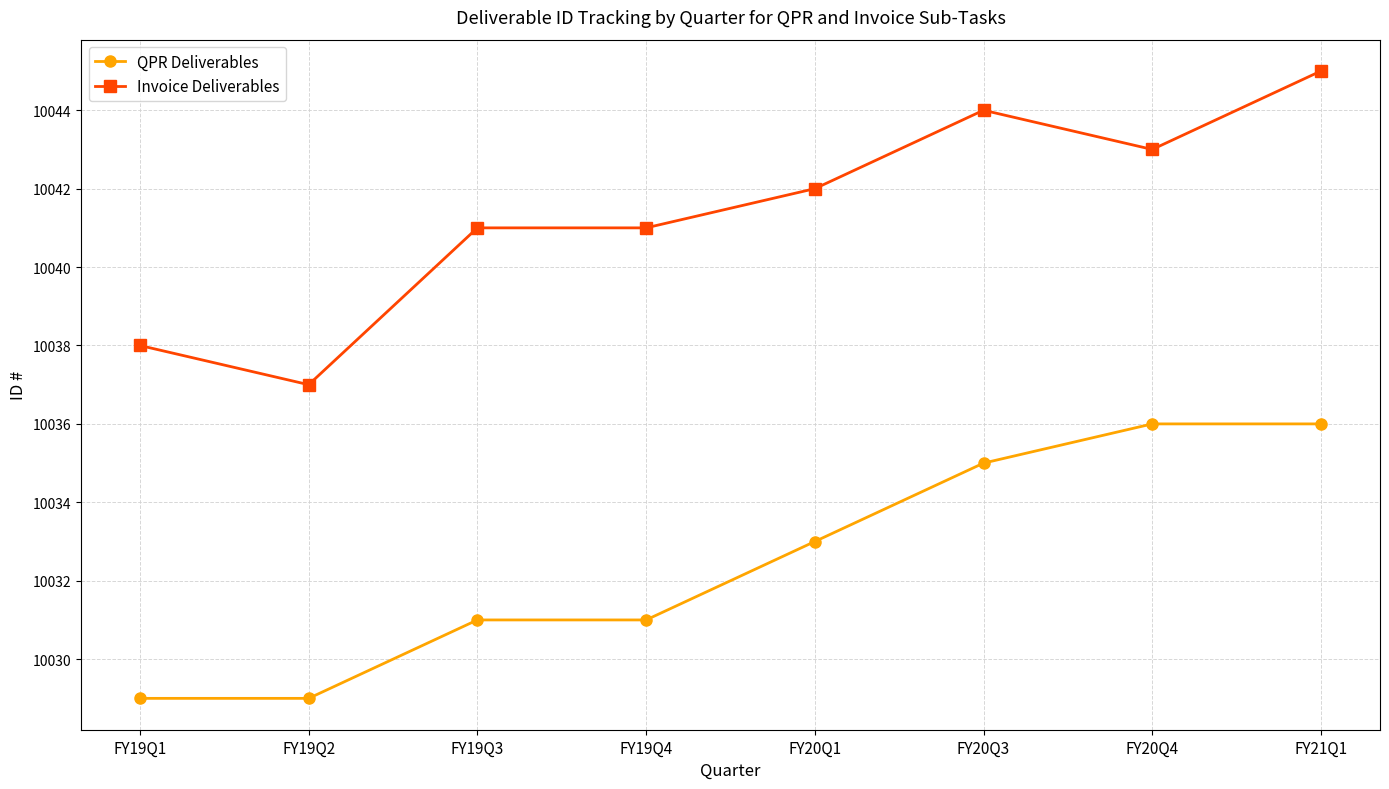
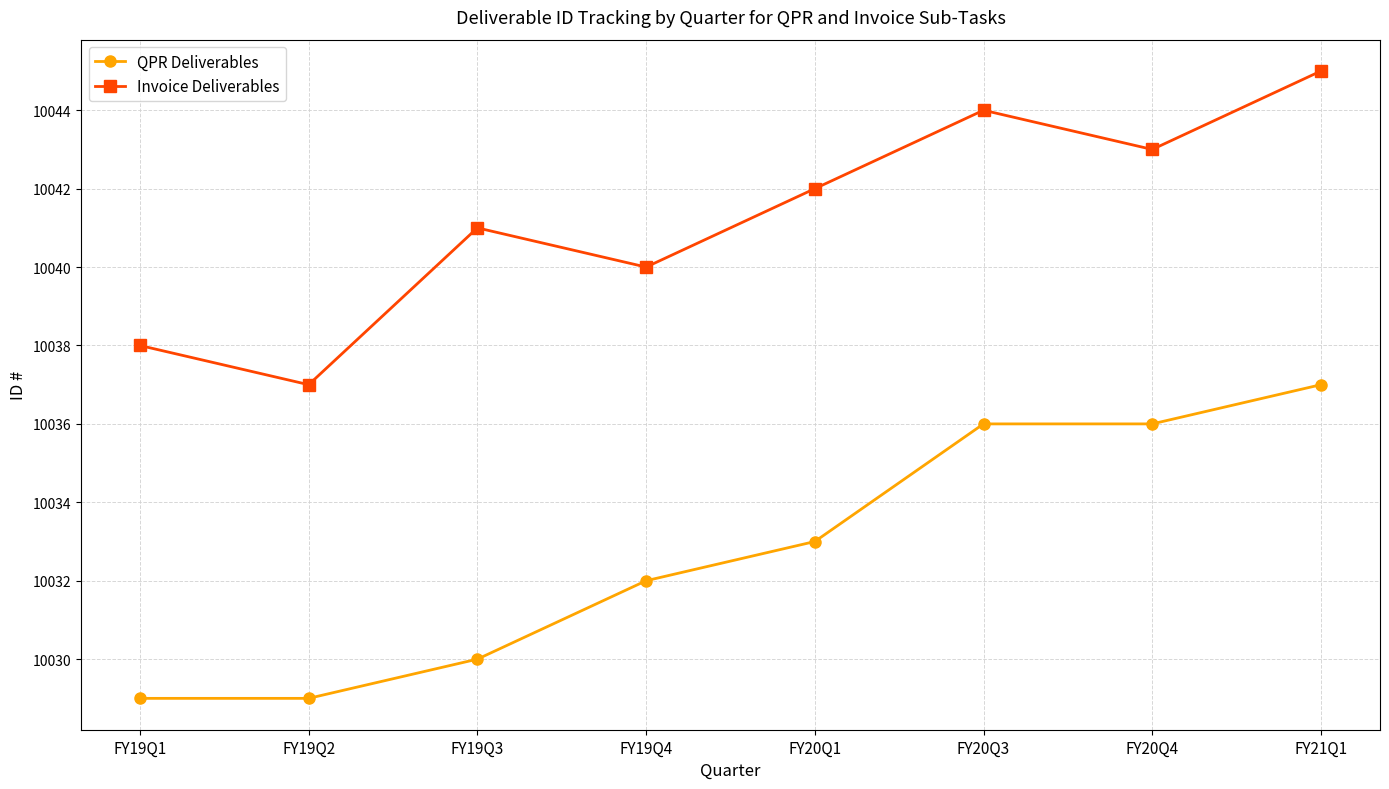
QPR Deliverables, FY19Q3: 10031 -> 10030
QPR Deliverables, FY19Q4: 10031 -> 10032
Invoice Deliverables, FY19Q4: 10041 -> 10040
QPR Deliverables, FY20Q3: 10035 -> 10036
QPR Deliverables, FY21Q1: 10036 -> 10037
